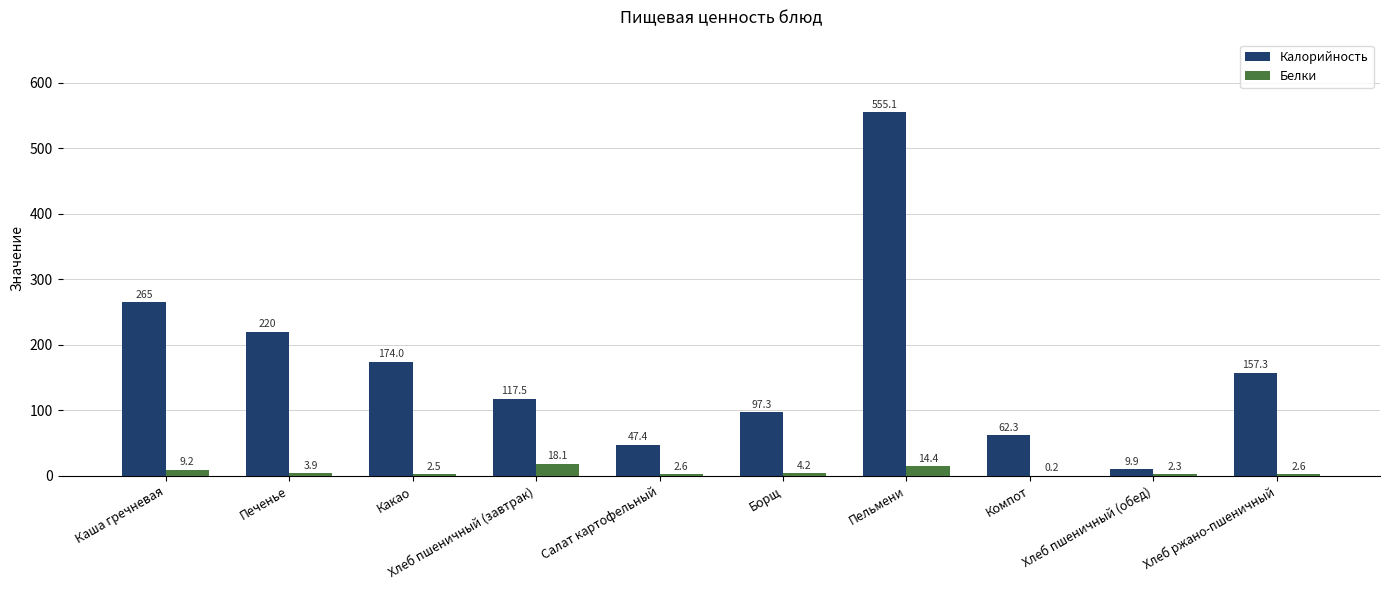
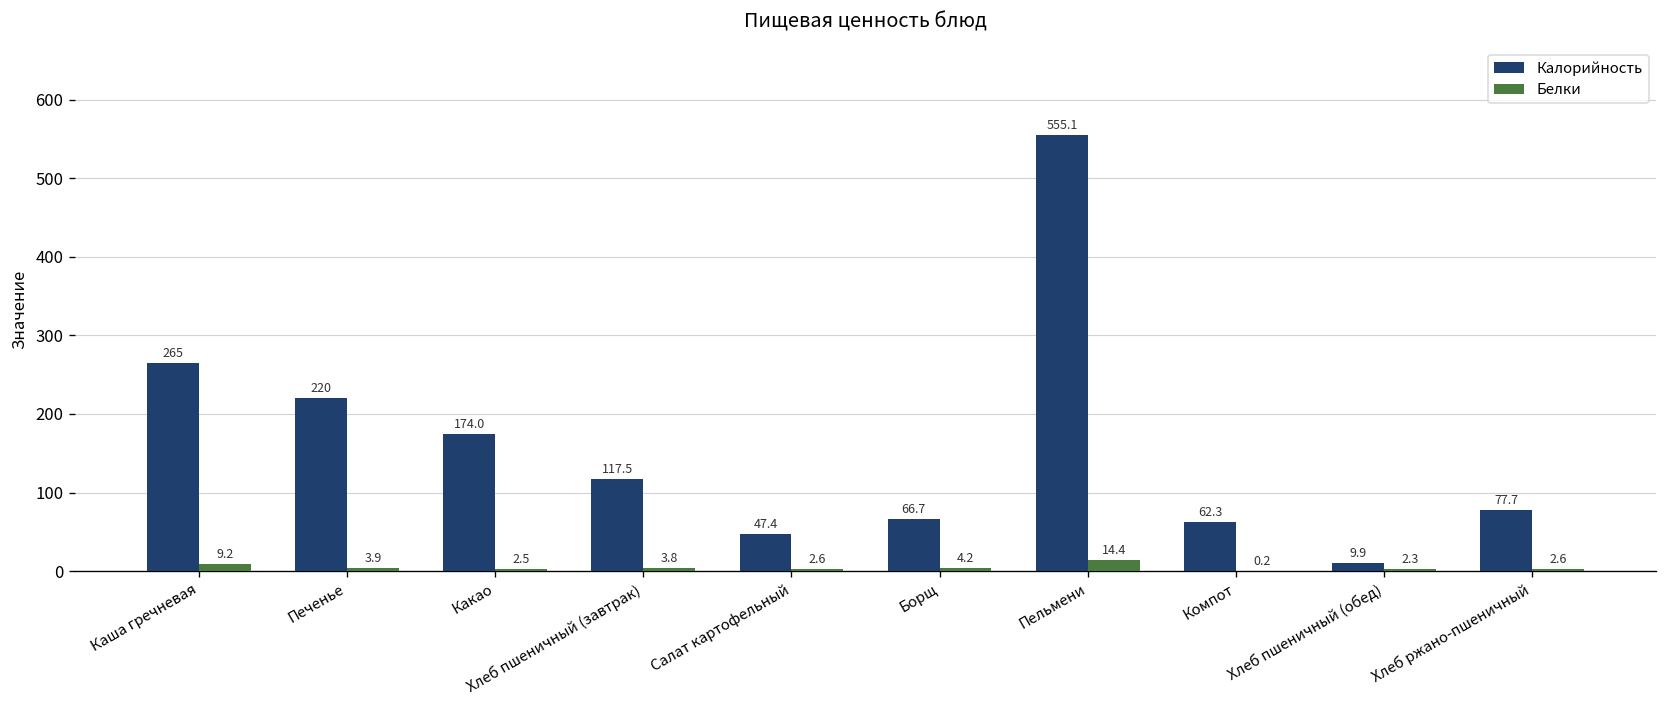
Белки, Хлеб пшеничный (завтрак): 18.1 -> 3.8
Калорийность, Борщ: 97.3 -> 66.7
Калорийность, Хлеб ржано-пшеничный: 157.3 -> 77.7
